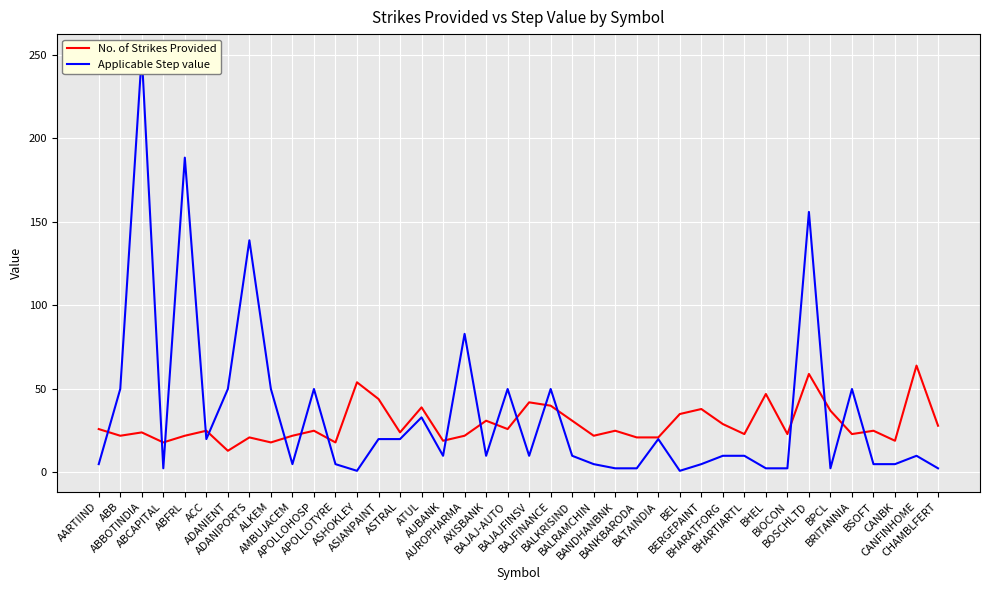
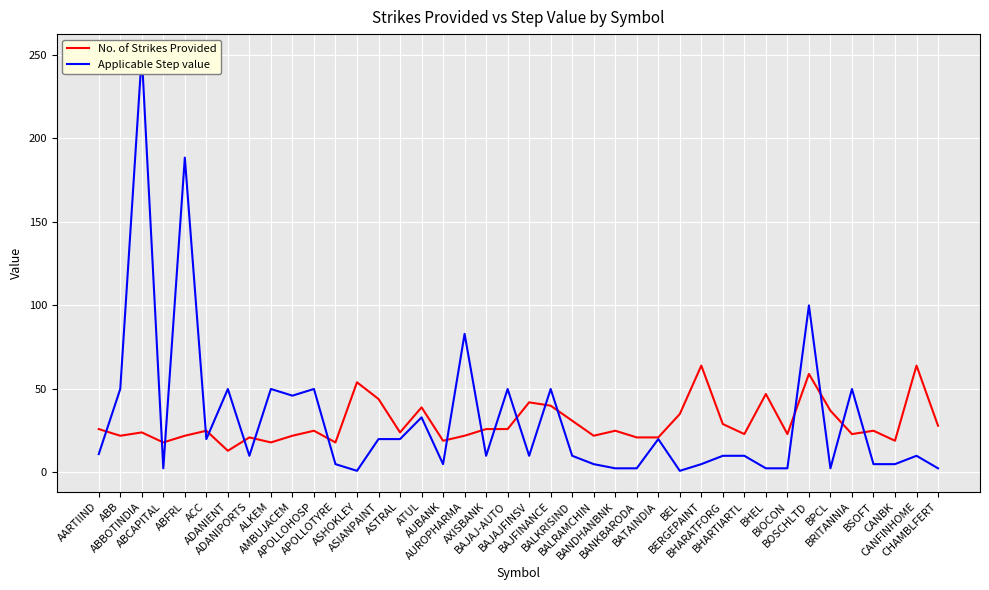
Applicable Step value, AARTIIND: 5 -> 11
Applicable Step value, ADANIPORTS: 139 -> 10
Applicable Step value, AMBUJACEM: 5 -> 46
Applicable Step value, AUBANK: 10 -> 5
No. of Strikes Provided, AXISBANK: 31 -> 26
No. of Strikes Provided, BERGEPAINT: 38 -> 64
Applicable Step value, BOSCHLTD: 156 -> 100
